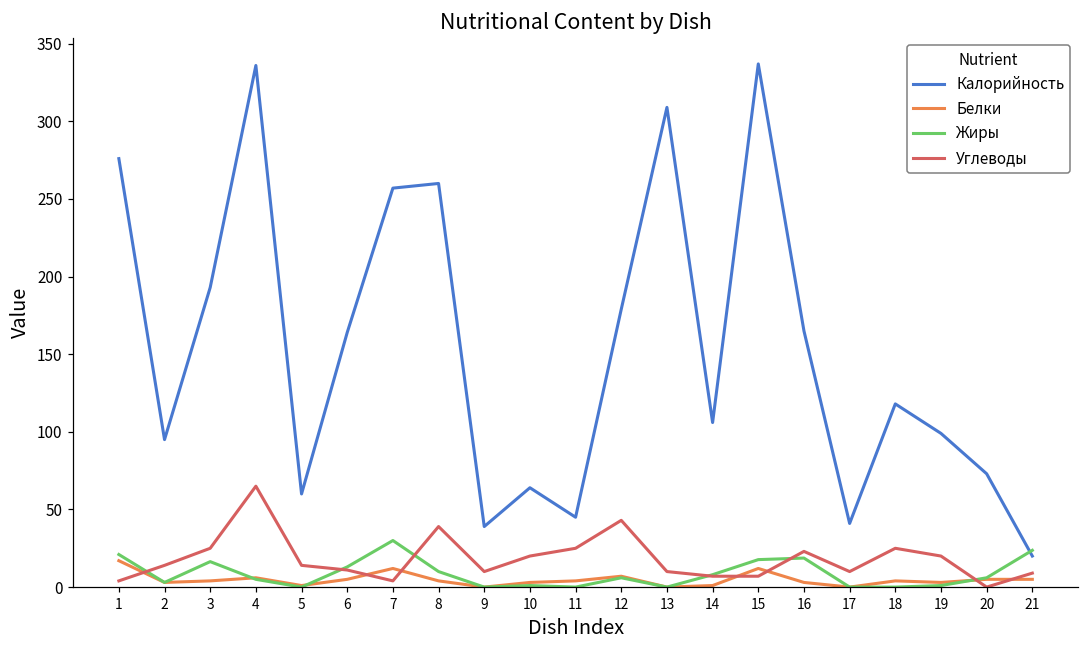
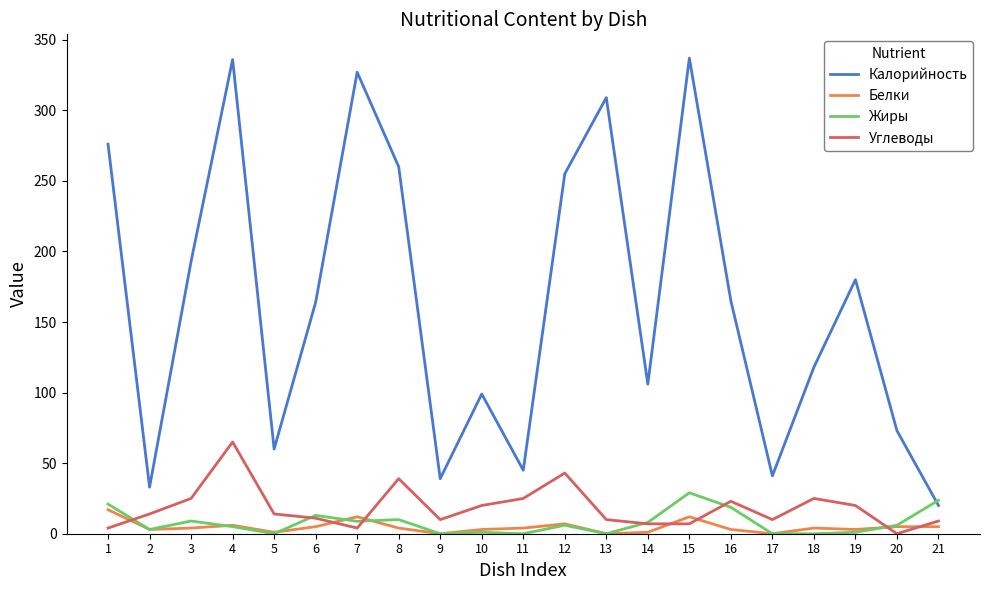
Калорийность, 2: 95 -> 33
Жиры, 3: 16 -> 9
Калорийность, 7: 257 -> 327
Жиры, 7: 30 -> 9
Калорийность, 10: 64 -> 99
Калорийность, 12: 179 -> 255
Жиры, 15: 18 -> 29
Калорийность, 19: 99 -> 180
